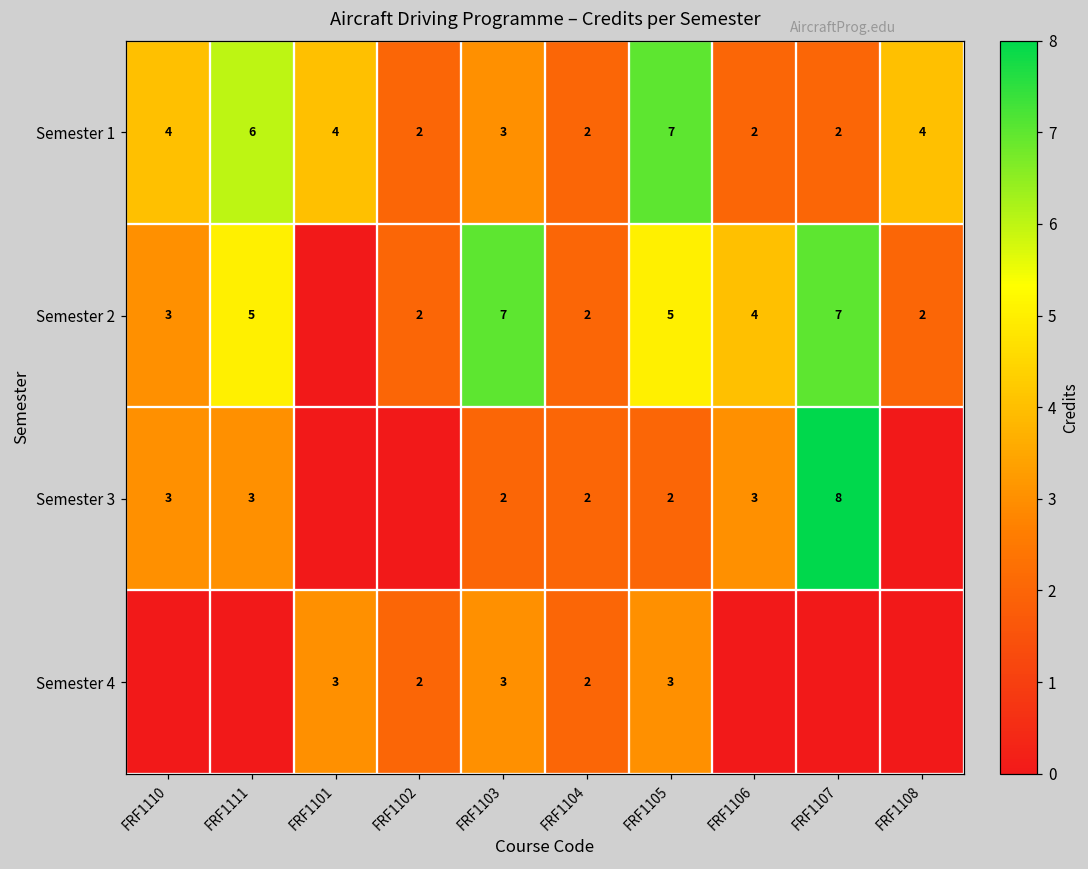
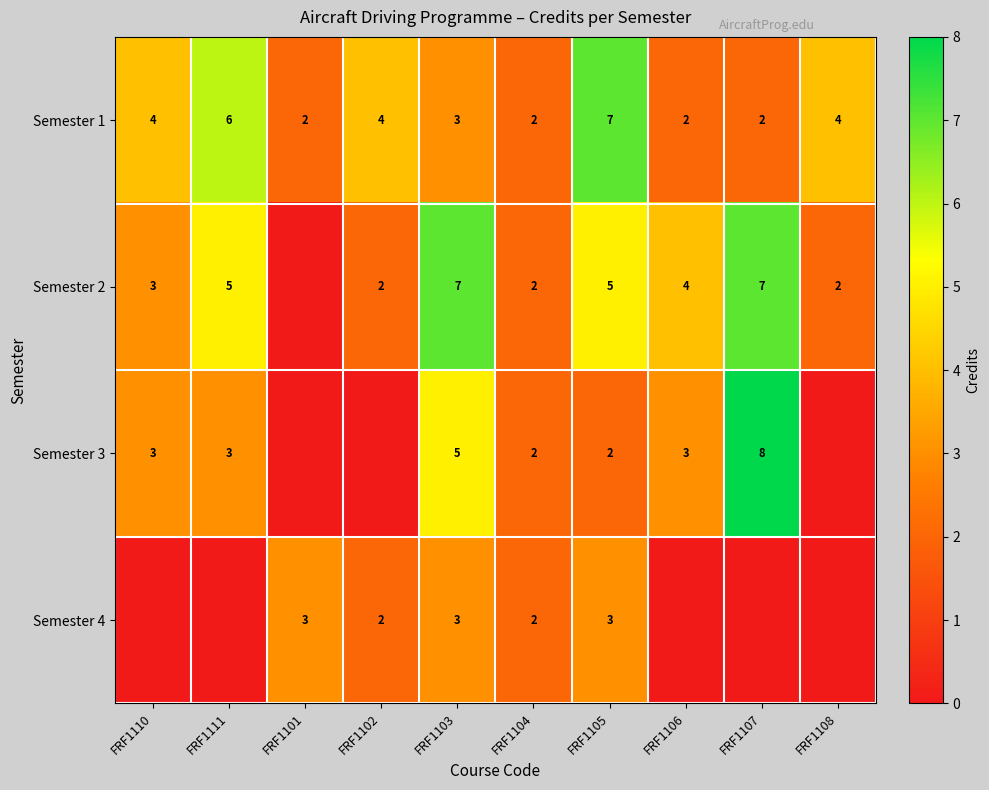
Semester 1, FRF1101: 4 -> 2
Semester 1, FRF1102: 2 -> 4
Semester 3, FRF1103: 2 -> 5
